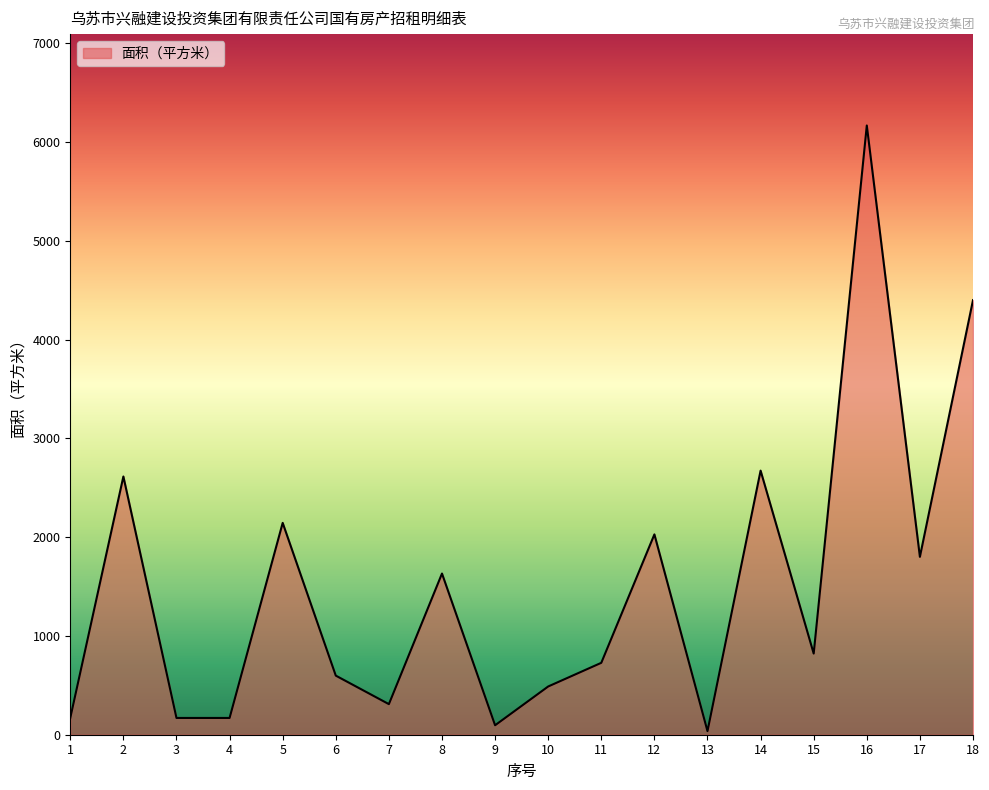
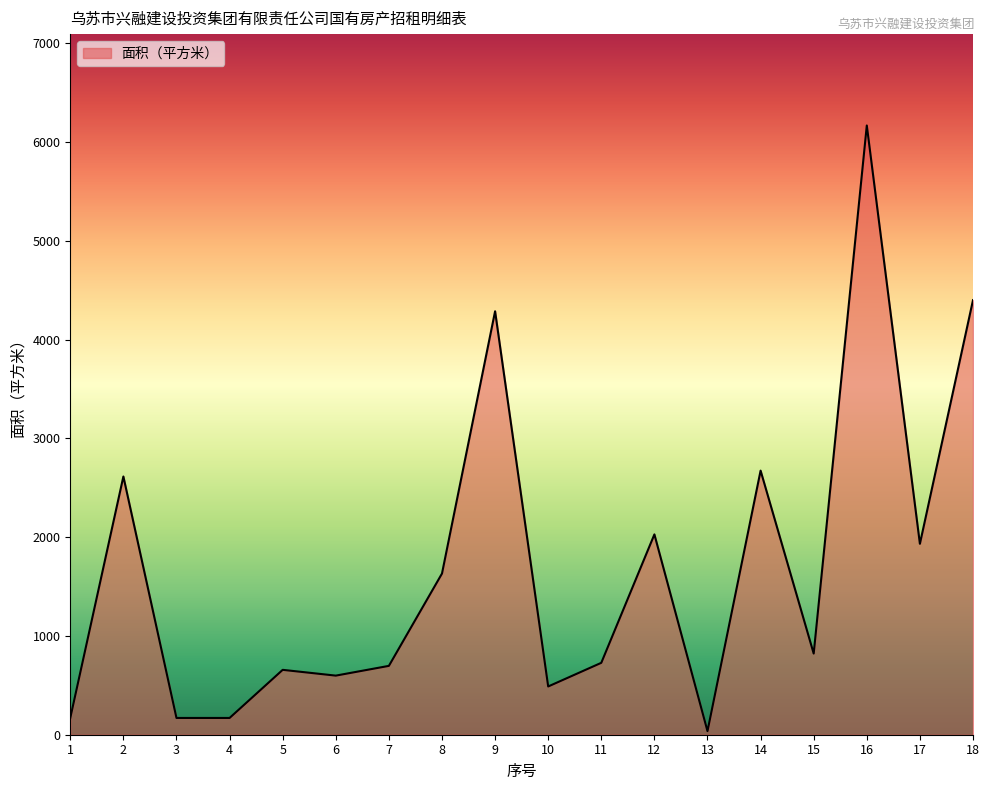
5: 2100 -> 700
7: 300 -> 700
9: 100 -> 4300
17: 1800 -> 1900
